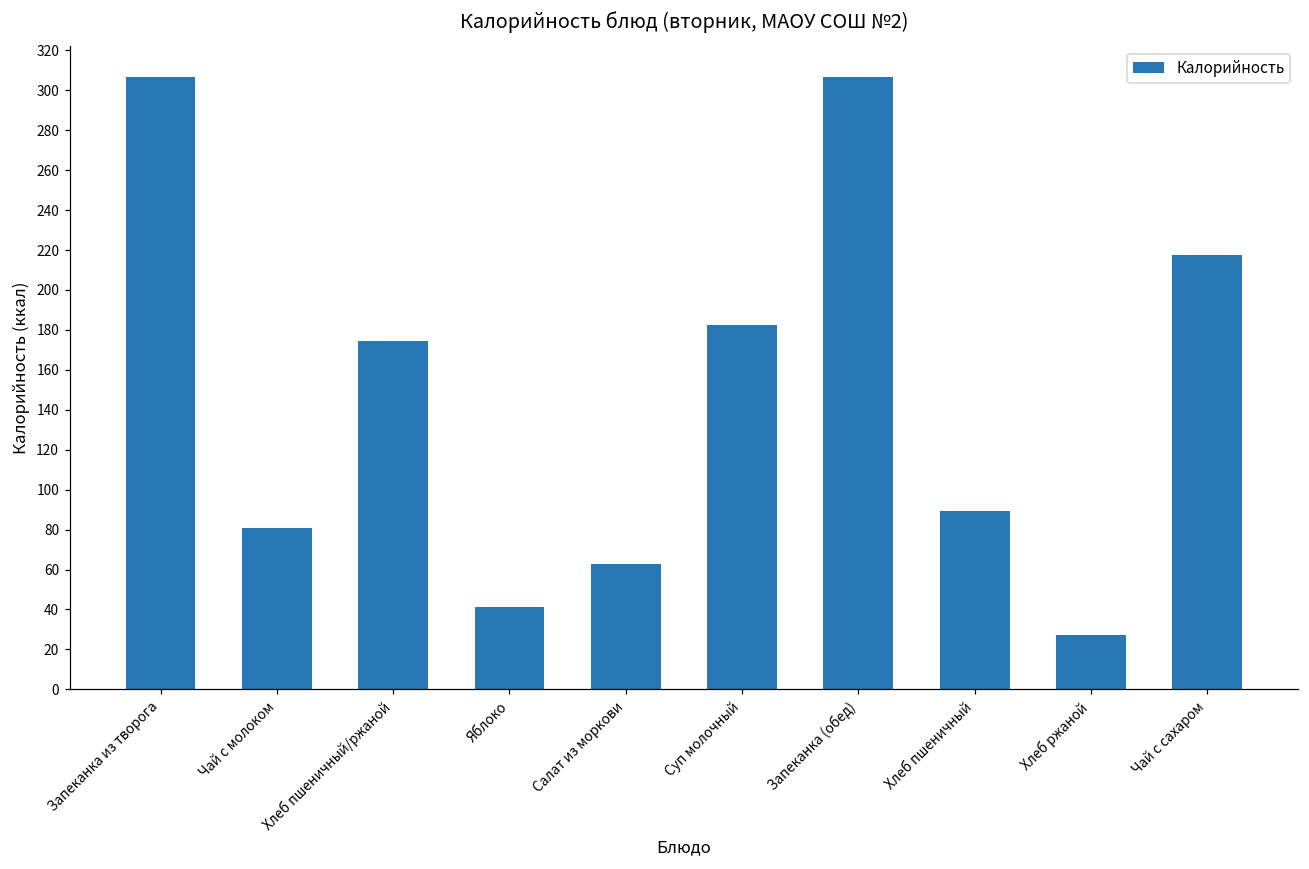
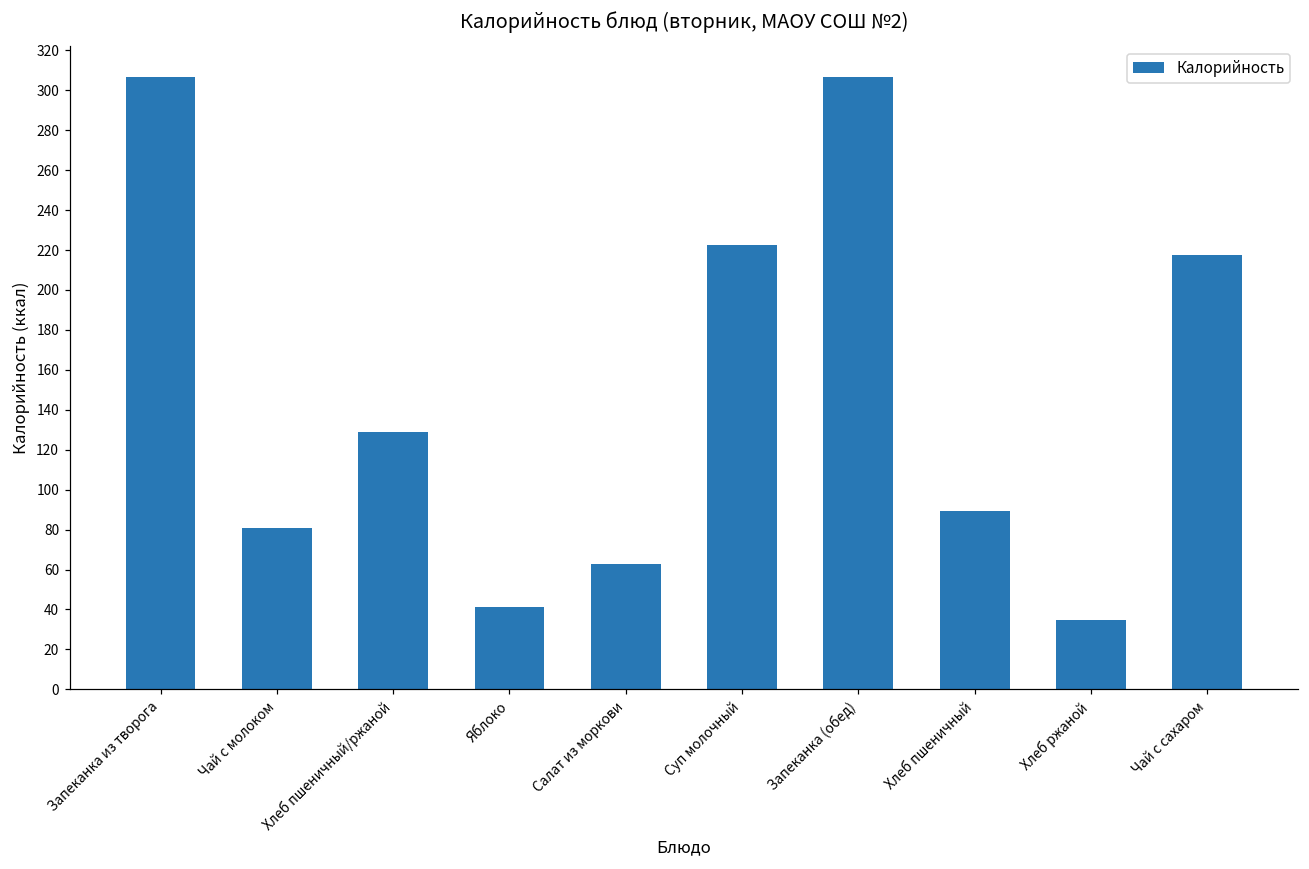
Хлеб пшеничный/ржаной: 174 -> 129
Суп молочный: 183 -> 223
Хлеб ржаной: 27 -> 35
